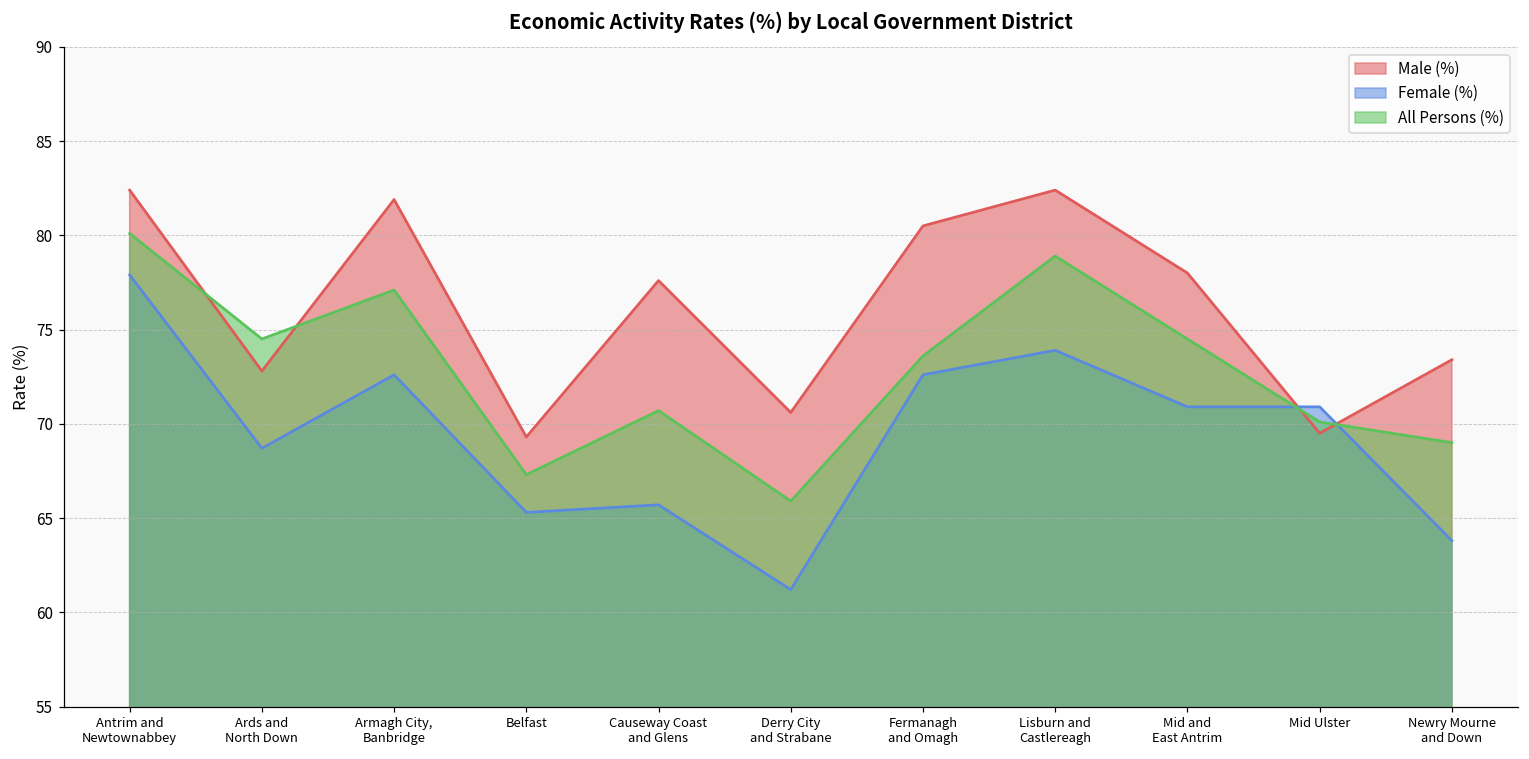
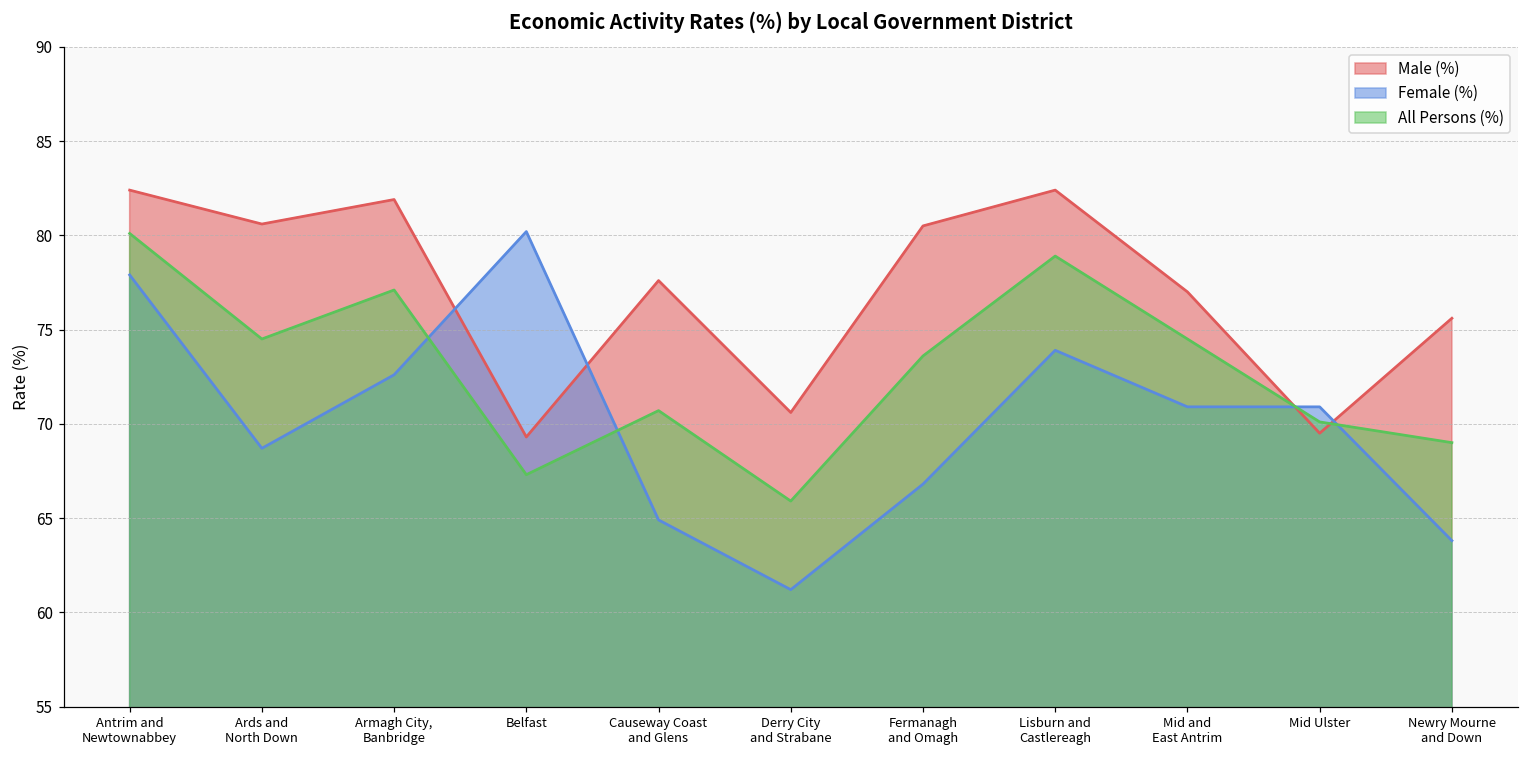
Male (%), Ards and North Down: 72.8 -> 80.6
Female (%), Belfast: 65.3 -> 80.2
Female (%), Causeway Coast and Glens: 65.7 -> 64.9
Female (%), Fermanagh and Omagh: 72.6 -> 66.8
Male (%), Mid and East Antrim: 78 -> 77
Male (%), Newry Mourne and Down: 73.4 -> 75.6
